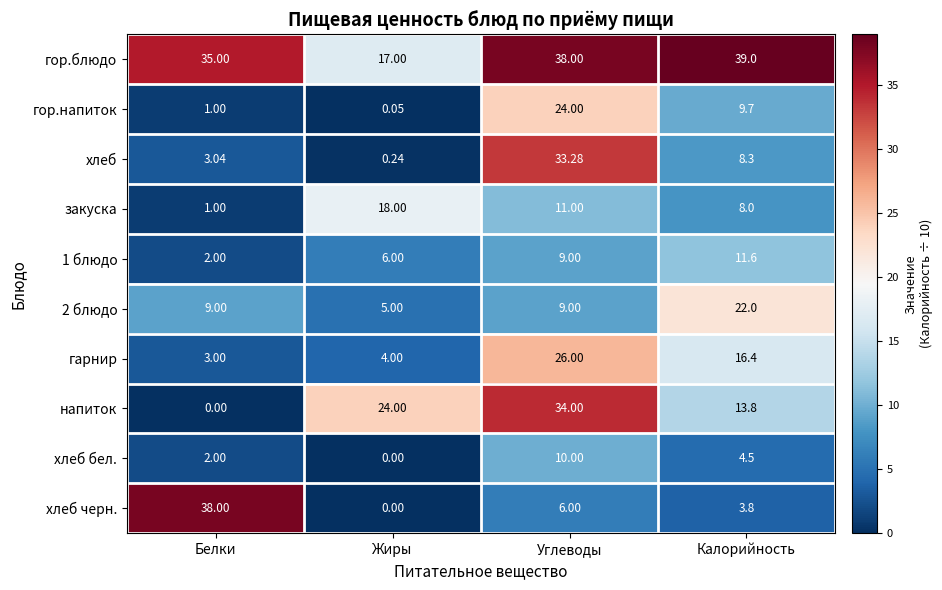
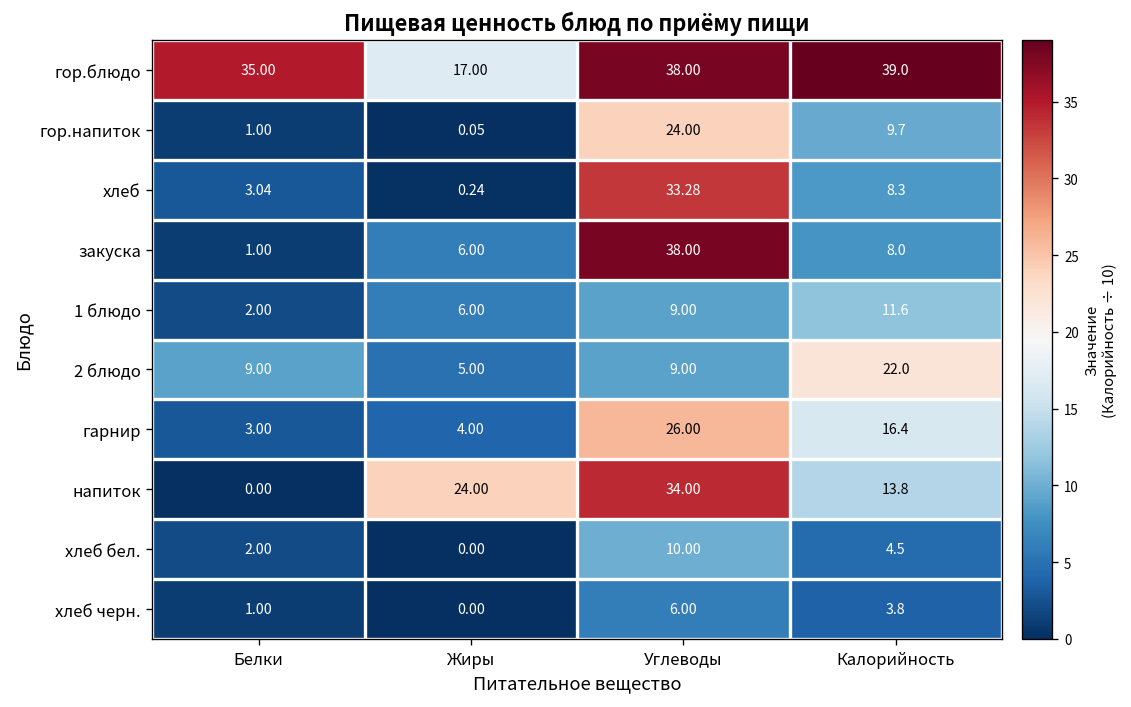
закуска, Жиры: 18.00 -> 6.00
закуска, Углеводы: 11.00 -> 38.00
хлеб черн., Белки: 38.00 -> 1.00
